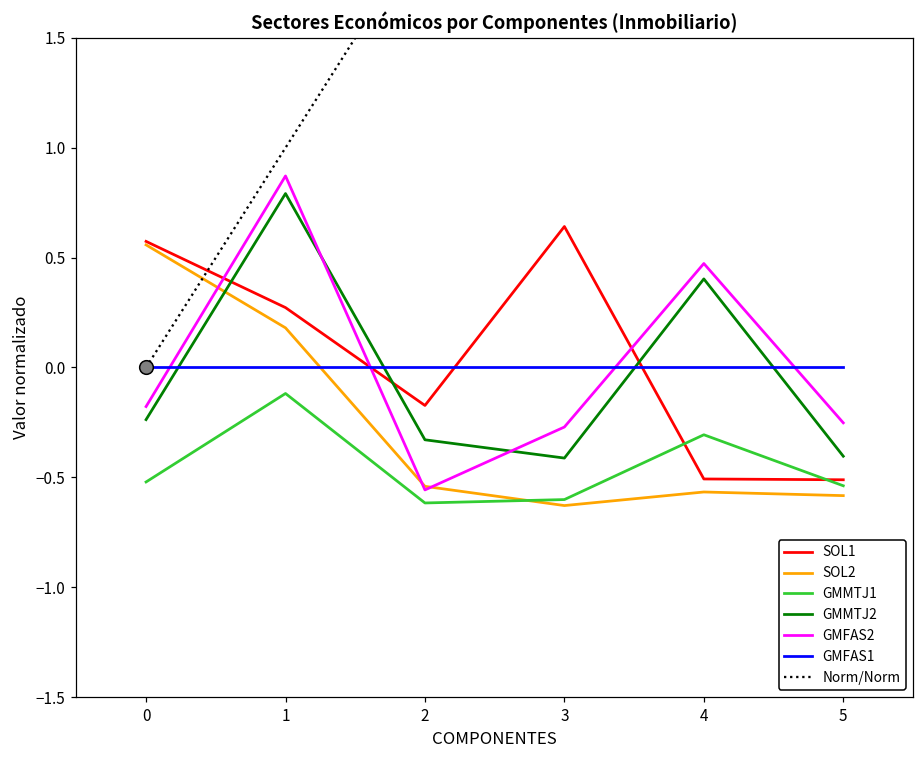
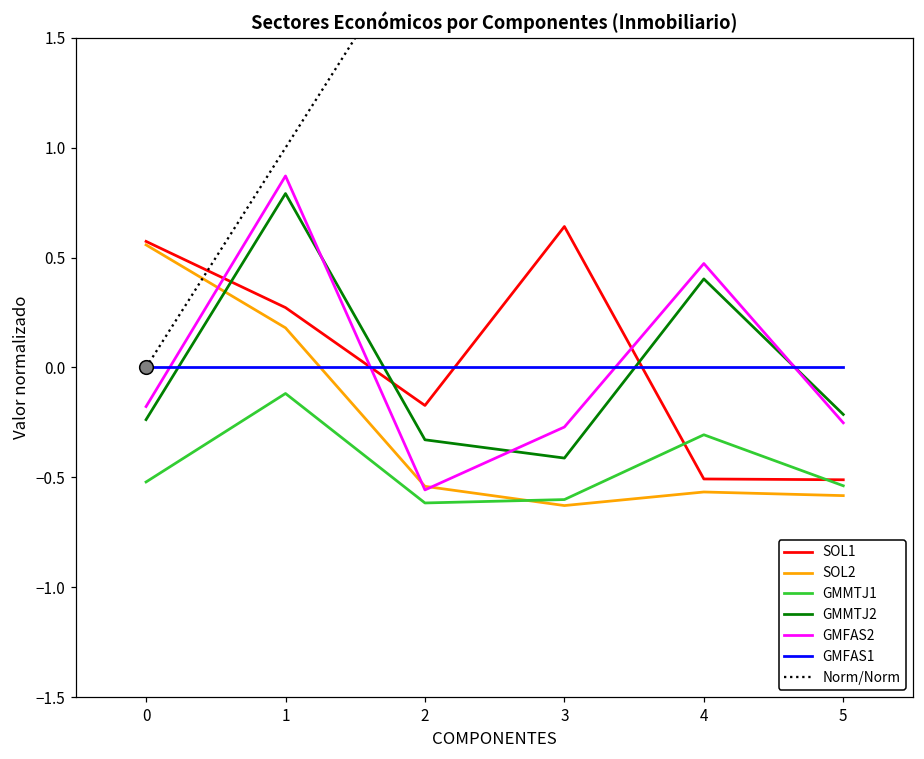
GMMTJ2, 5: -0.40 -> -0.21
